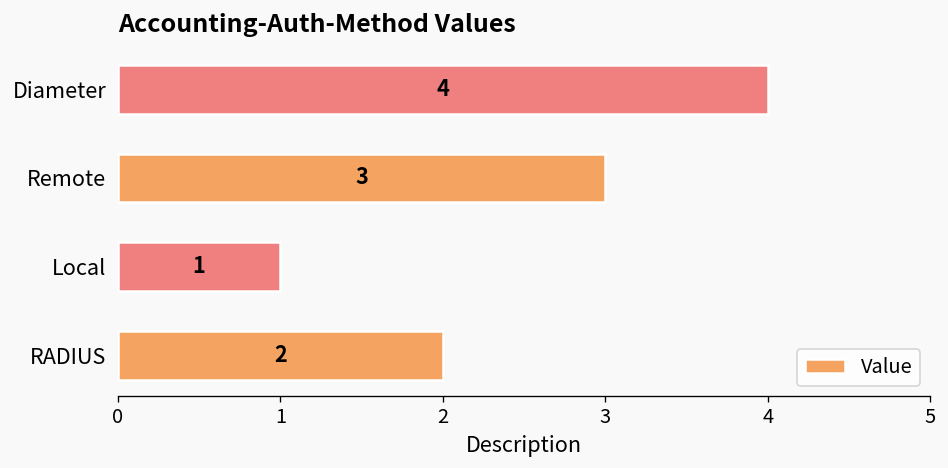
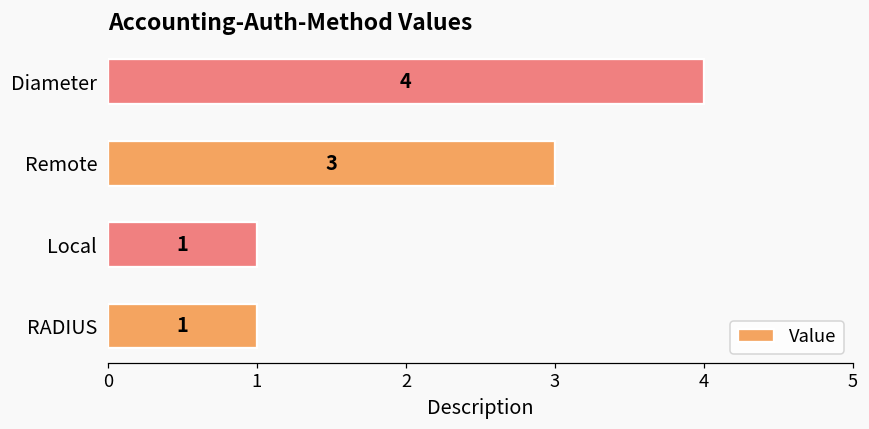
RADIUS: 2 -> 1
